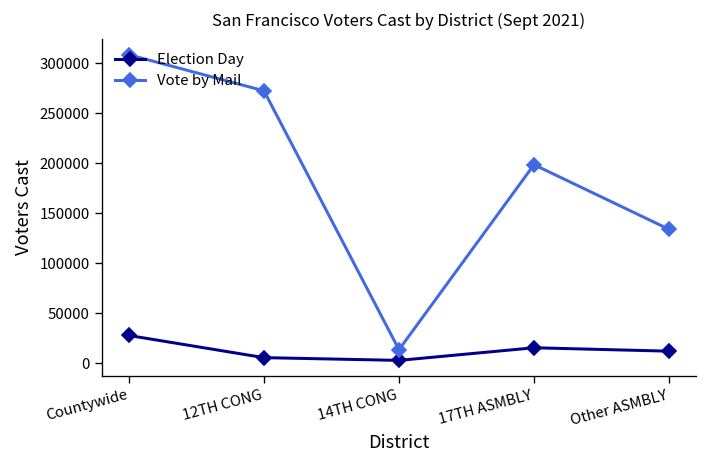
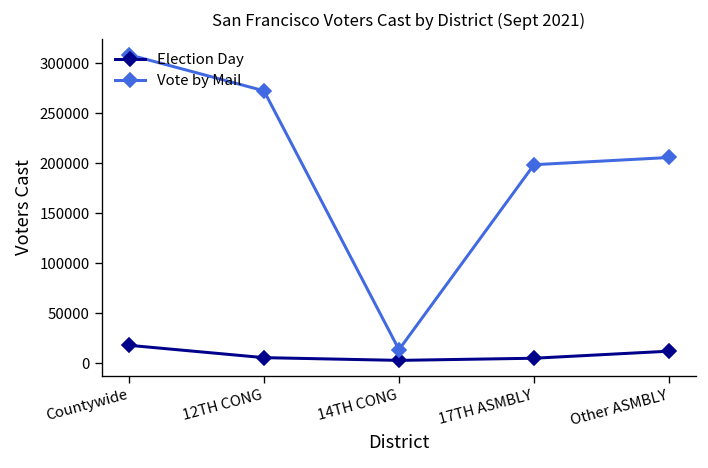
Election Day, Countywide: 30000 -> 20000
Election Day, 17TH ASMBLY: 20000 -> 10000
Vote by Mail, Other ASMBLY: 130000 -> 210000
